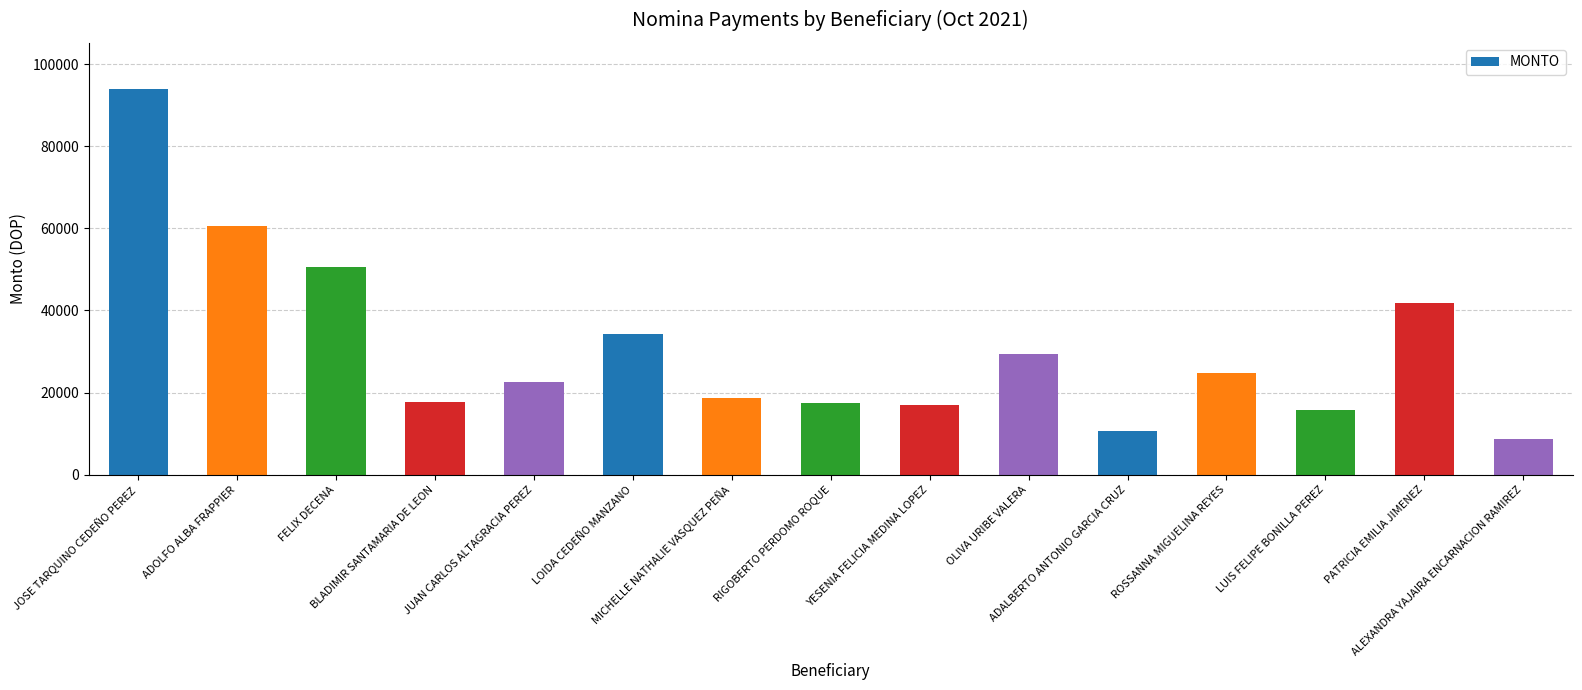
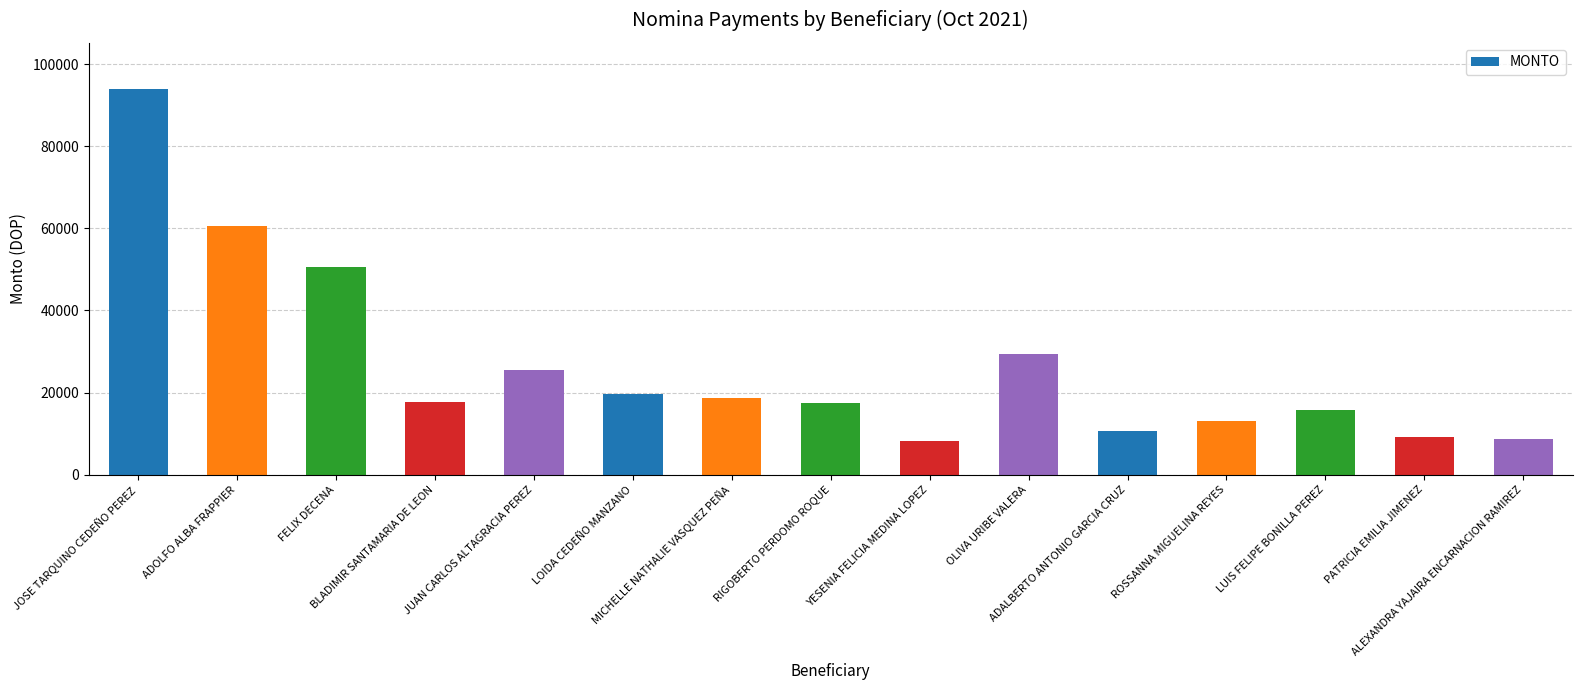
JUAN CARLOS ALTAGRACIA PEREZ: 23000 -> 26000
LOIDA CEDEÑO MANZANO: 34000 -> 20000
YESENIA FELICIA MEDINA LOPEZ: 17000 -> 8000
ROSSANNA MIGUELINA REYES: 25000 -> 13000
PATRICIA EMILIA JIMENEZ: 42000 -> 9000
